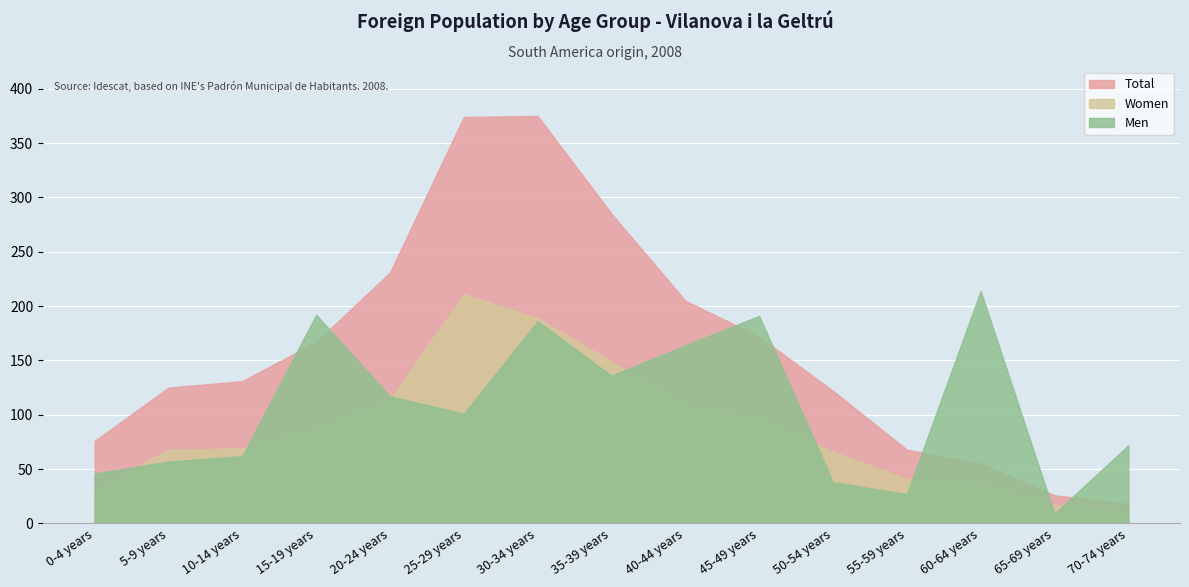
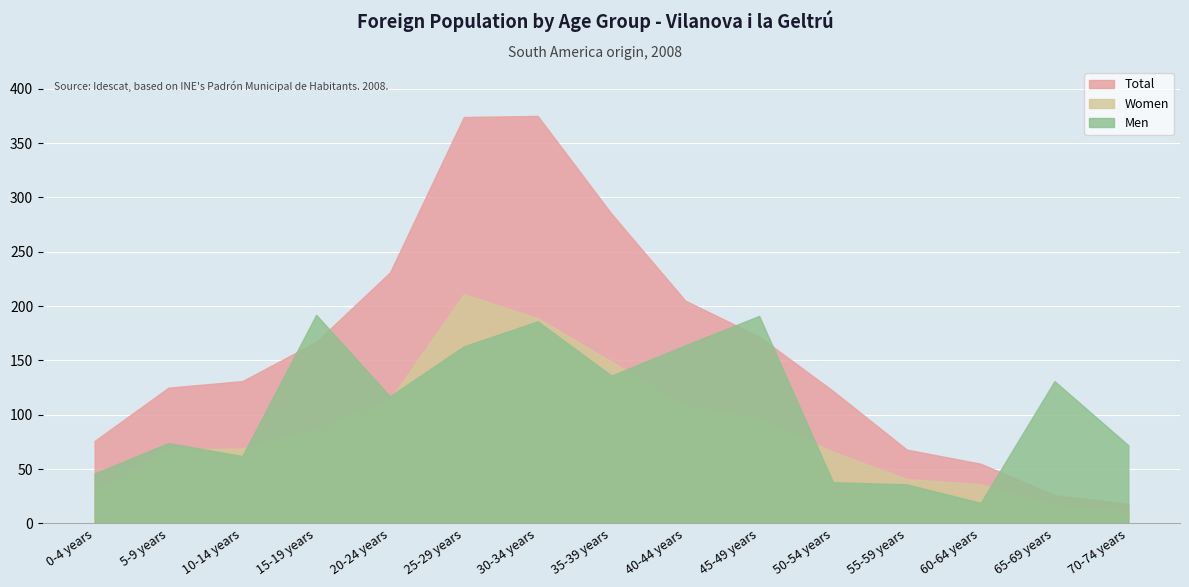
Men, 5-9 years: 57 -> 74
Men, 25-29 years: 101 -> 163
Men, 55-59 years: 27 -> 36
Men, 60-64 years: 214 -> 19
Men, 65-69 years: 9 -> 131
